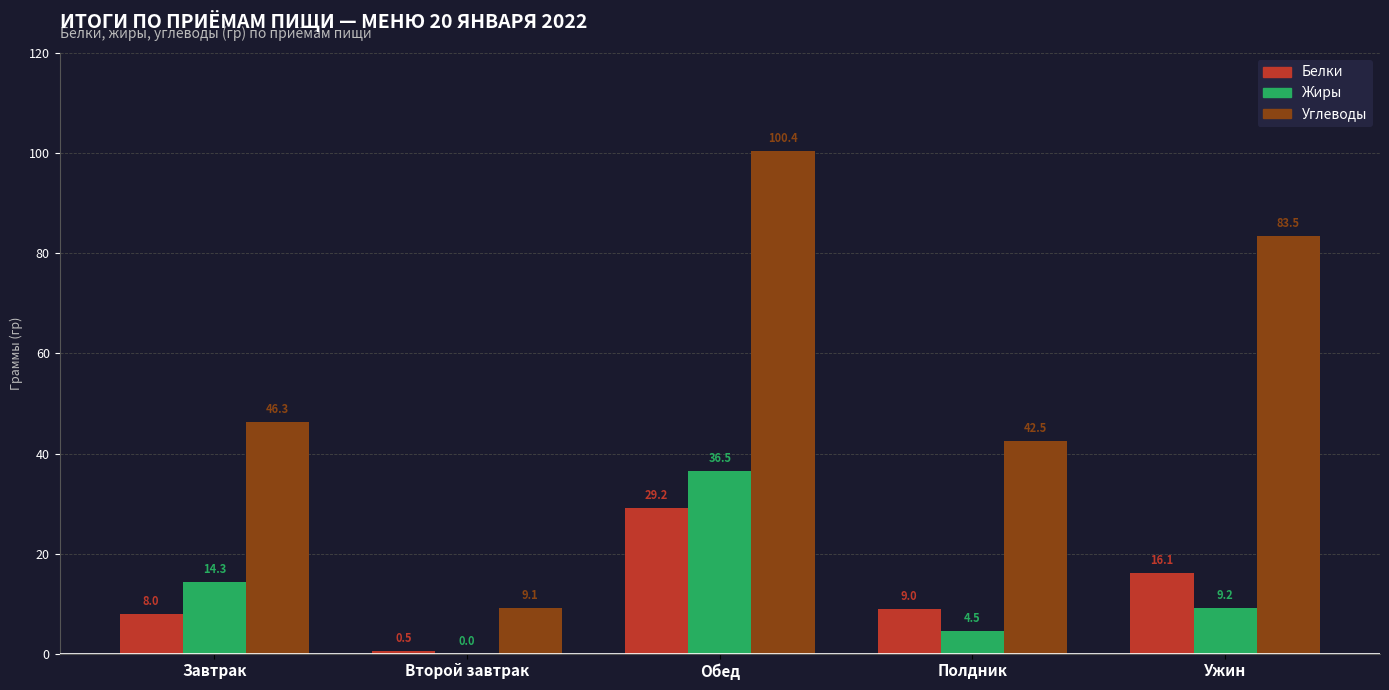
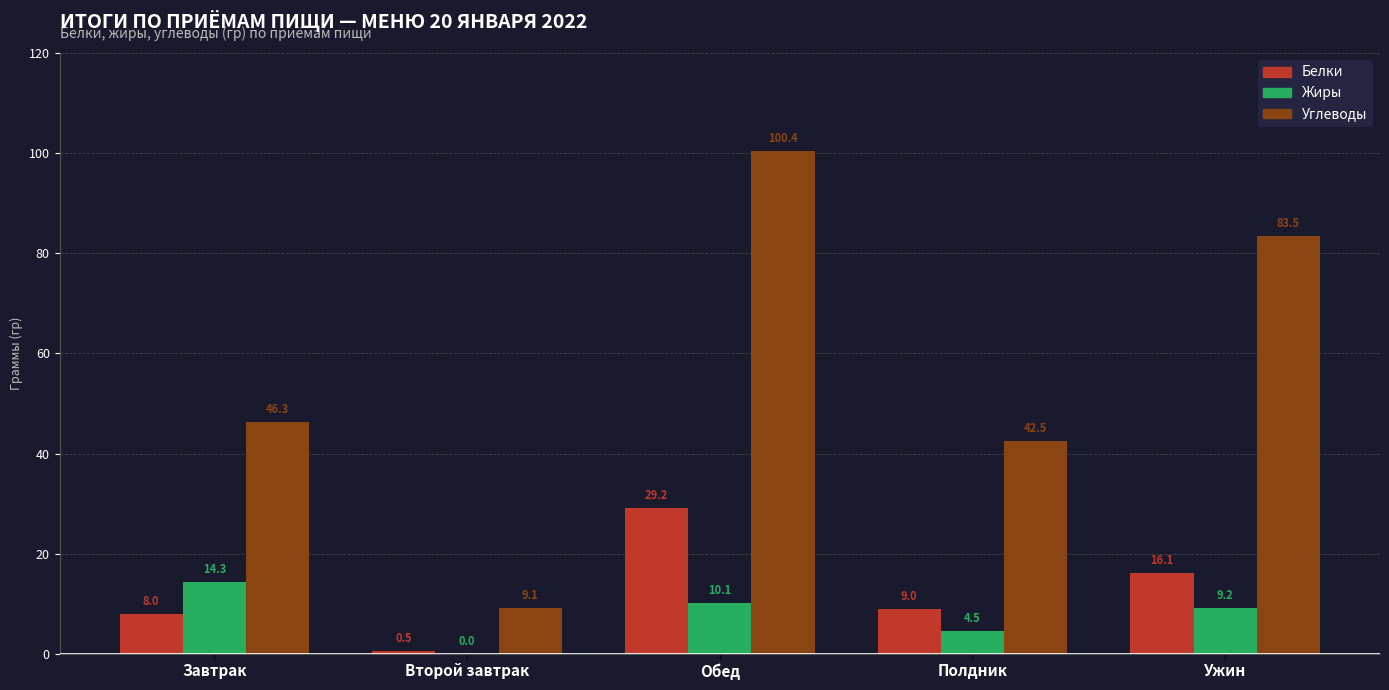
Жиры, Обед: 36.5 -> 10.1
